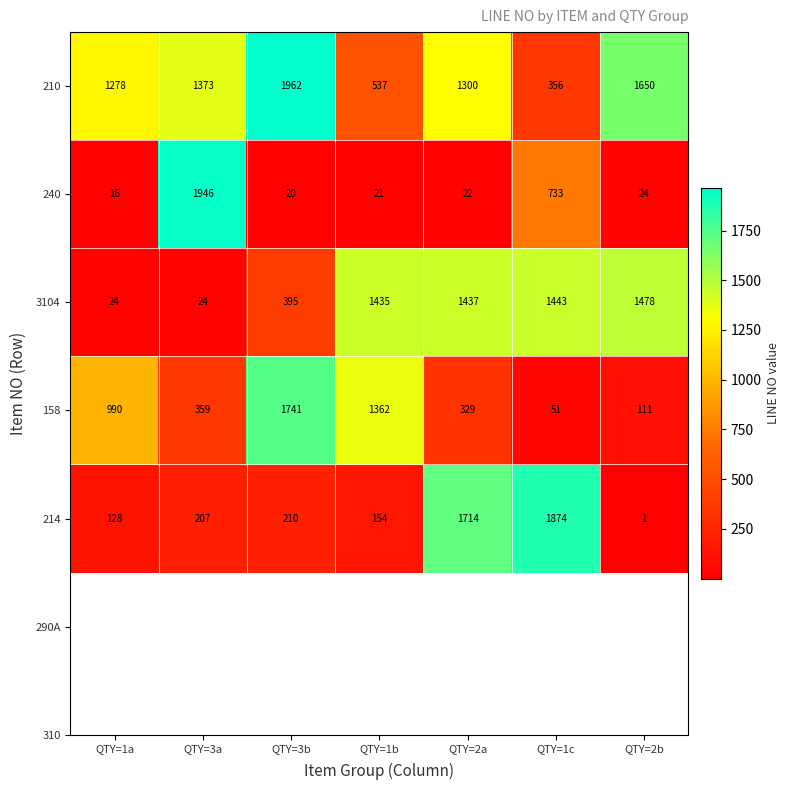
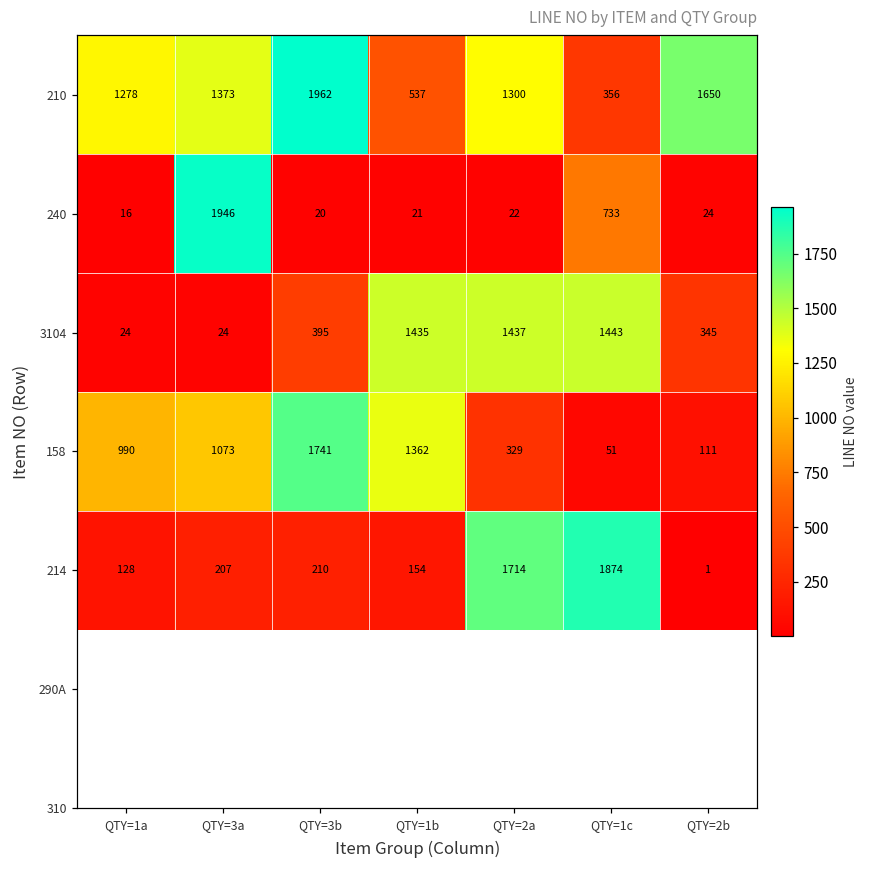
3104, QTY=2b: 1478 -> 345
158, QTY=3a: 359 -> 1073
